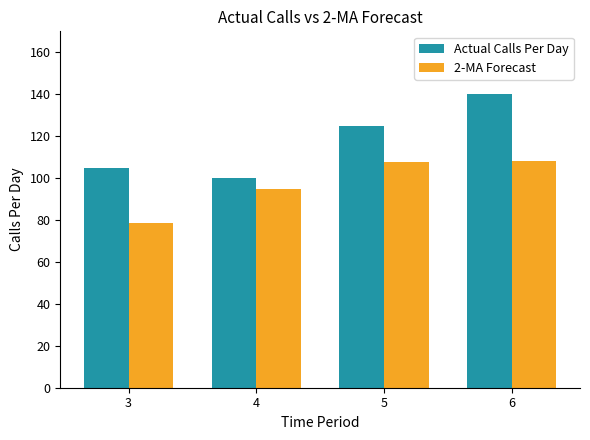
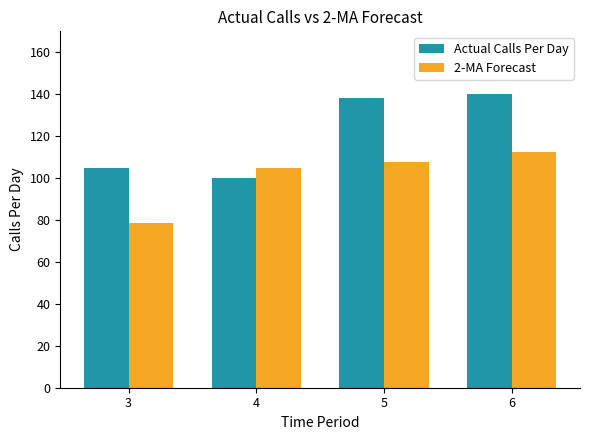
2-MA Forecast, 4: 95 -> 105
Actual Calls Per Day, 5: 125 -> 138
2-MA Forecast, 6: 108 -> 113
